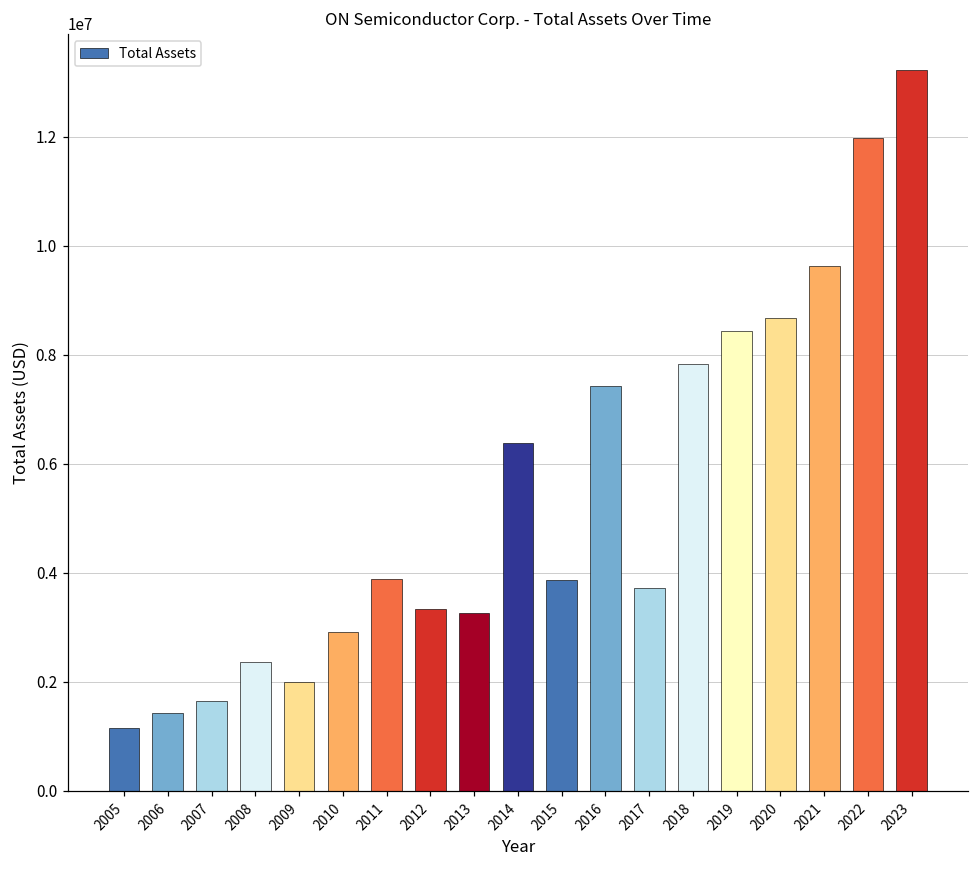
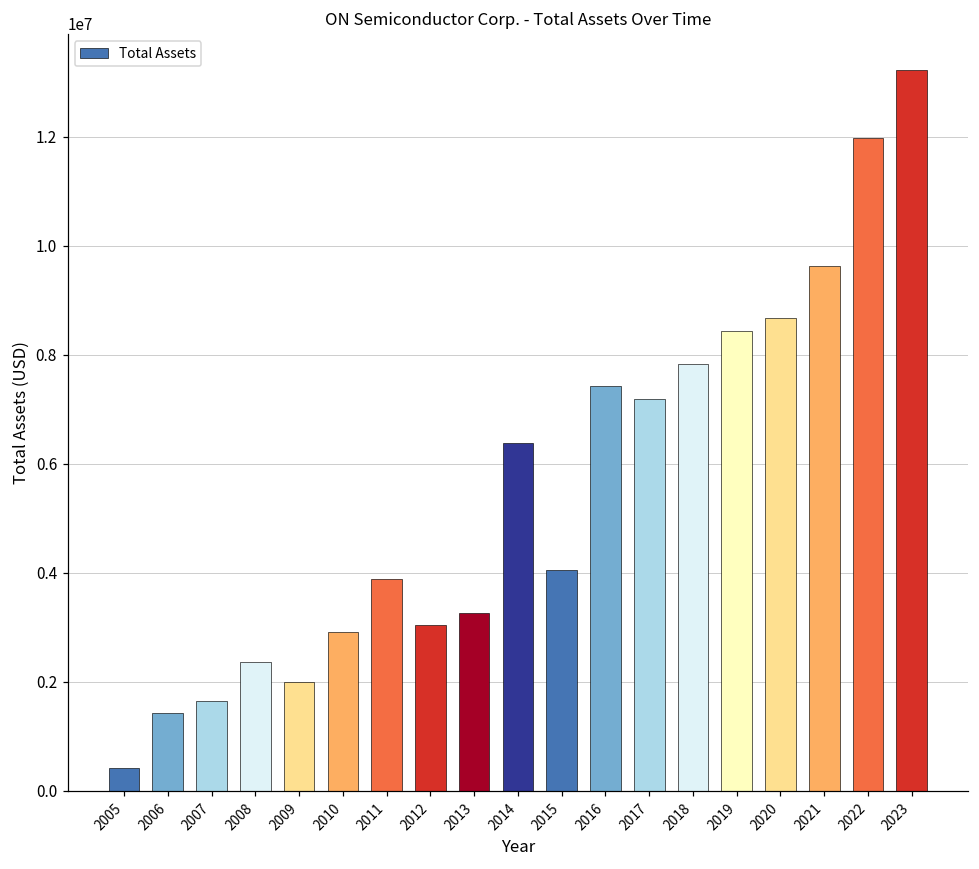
2005: 1100000 -> 400000
2012: 3300000 -> 3000000
2015: 3900000 -> 4000000
2017: 3700000 -> 7200000
